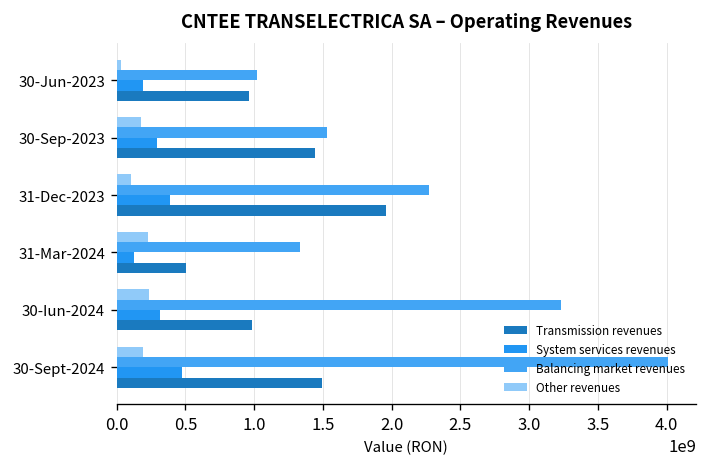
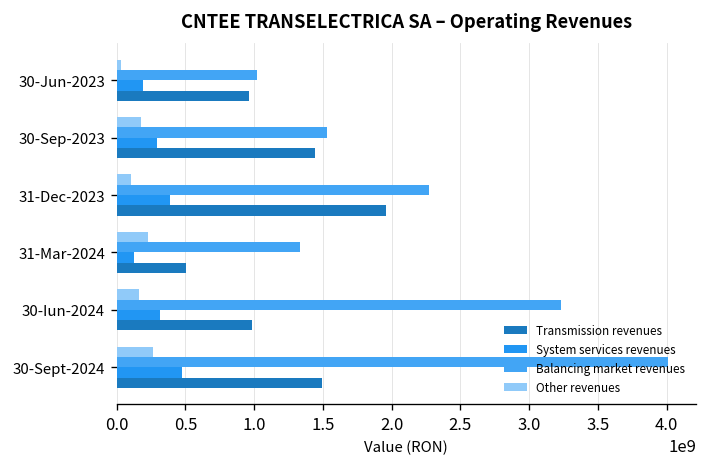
Other revenues, 30-Iun-2024: 230000000 -> 160000000
Other revenues, 30-Sept-2024: 190000000 -> 270000000
